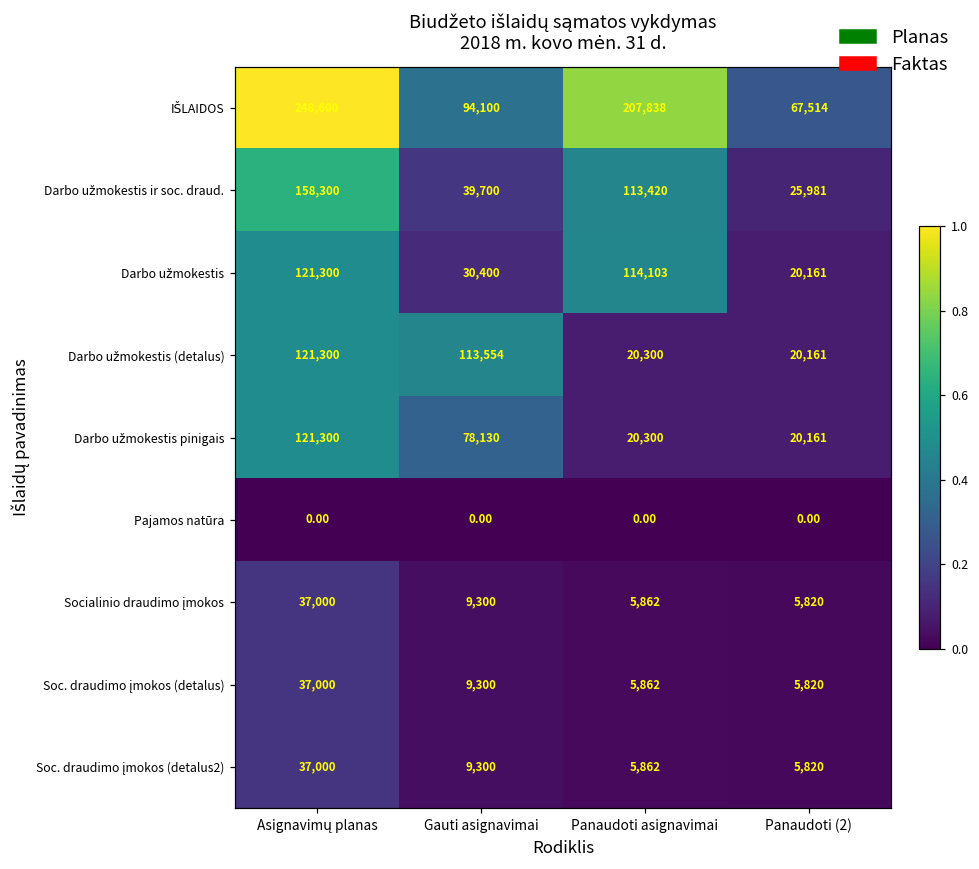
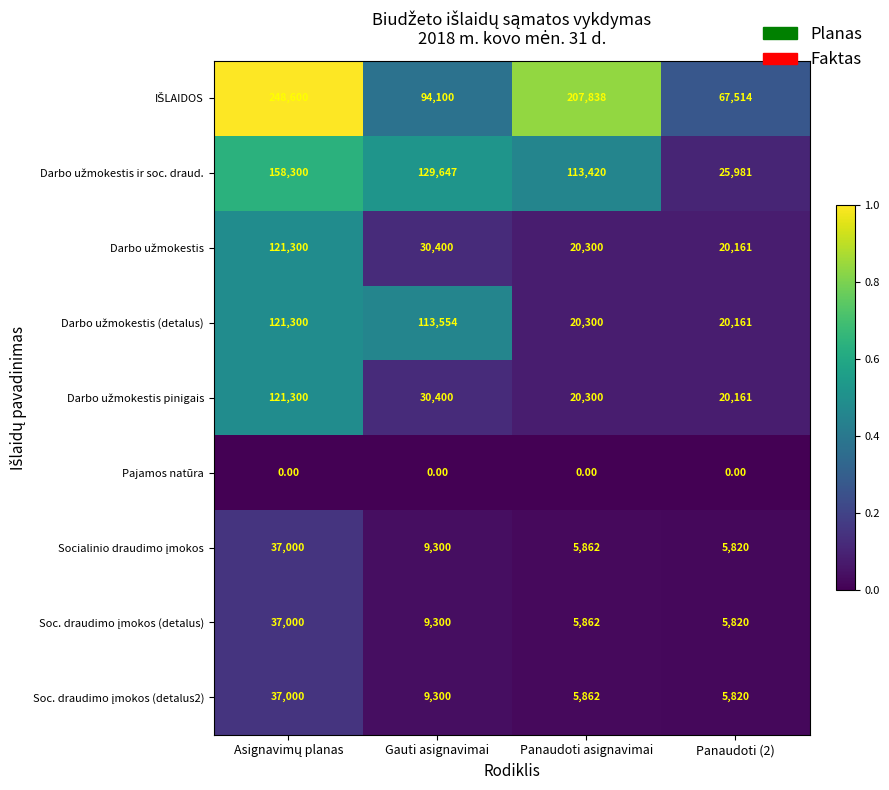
Darbo užmokestis ir soc. draud., Gauti asignavimai: 39,700 -> 129,647
Darbo užmokestis, Panaudoti asignavimai: 114,103 -> 20,300
Darbo užmokestis pinigais, Gauti asignavimai: 78,130 -> 30,400
